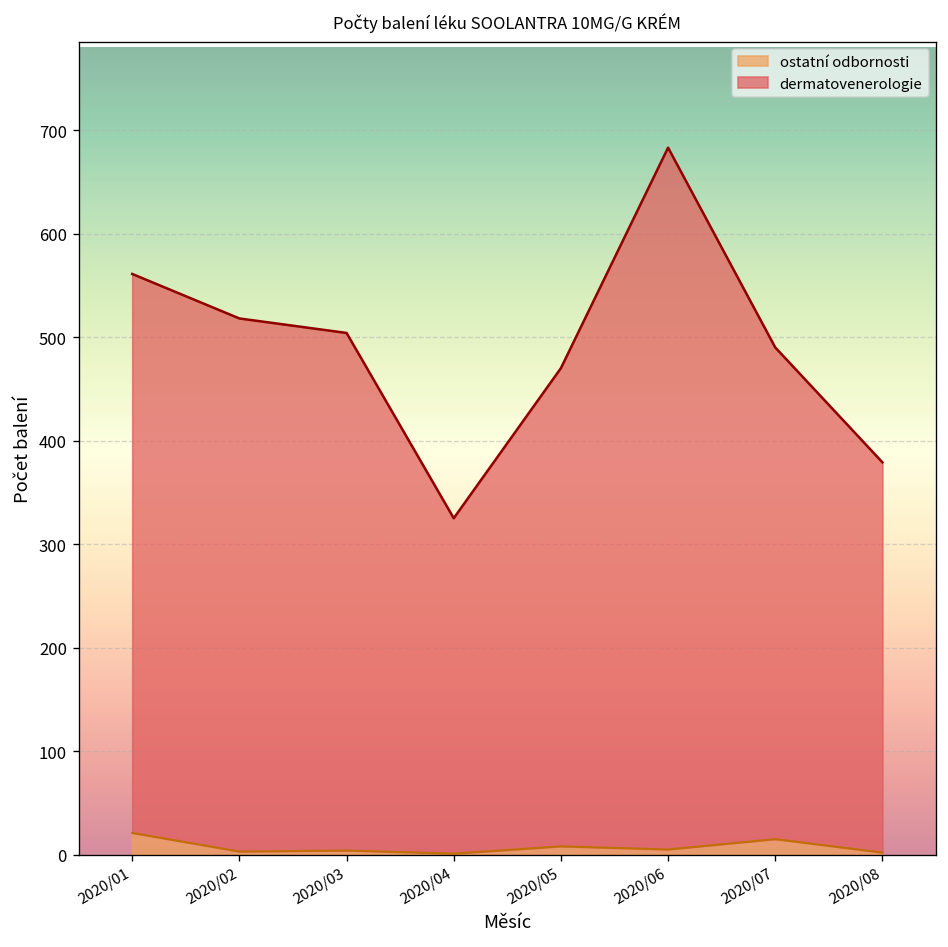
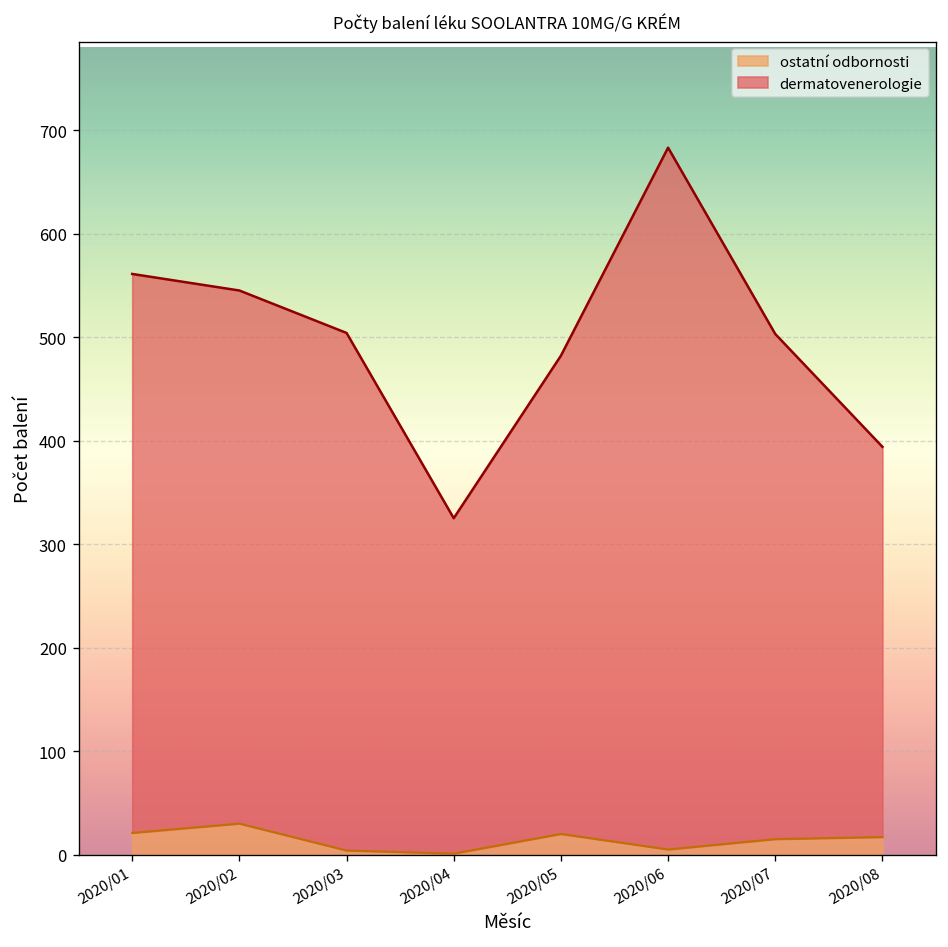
ostatní odbornosti, 2020/02: 0 -> 30
ostatní odbornosti, 2020/05: 10 -> 20
dermatovenerologie, 2020/07: 480 -> 490
ostatní odbornosti, 2020/08: 0 -> 20
